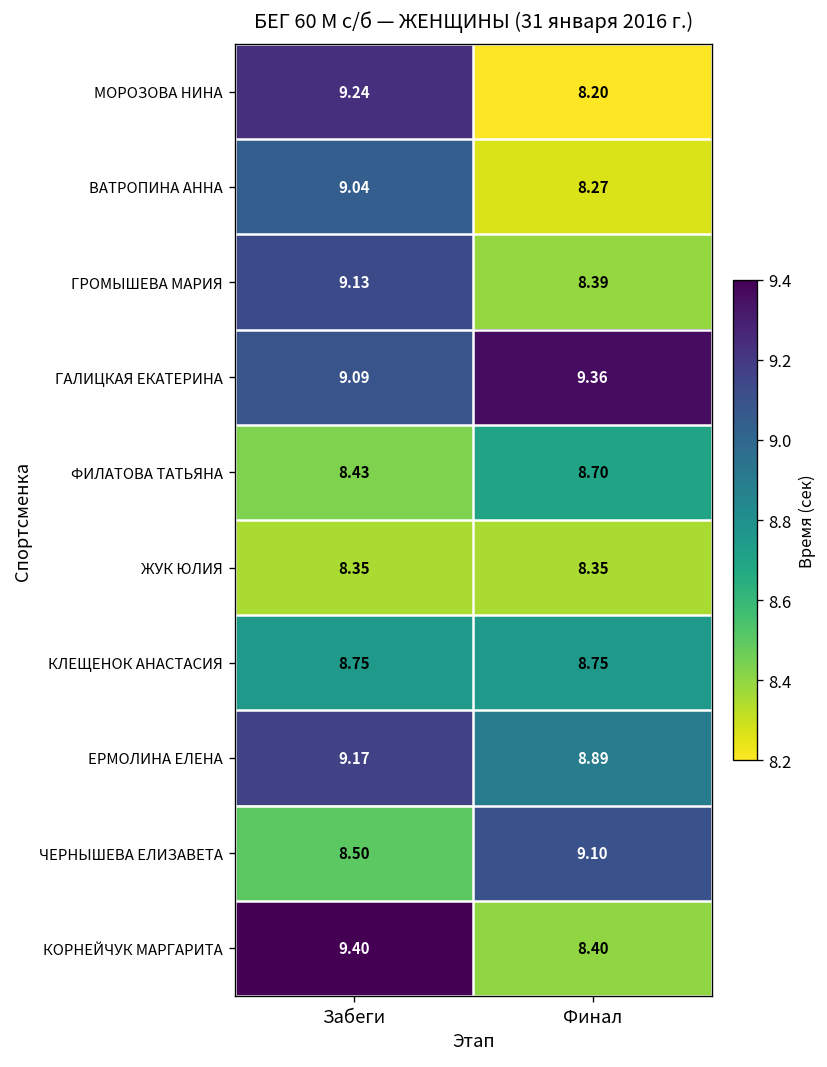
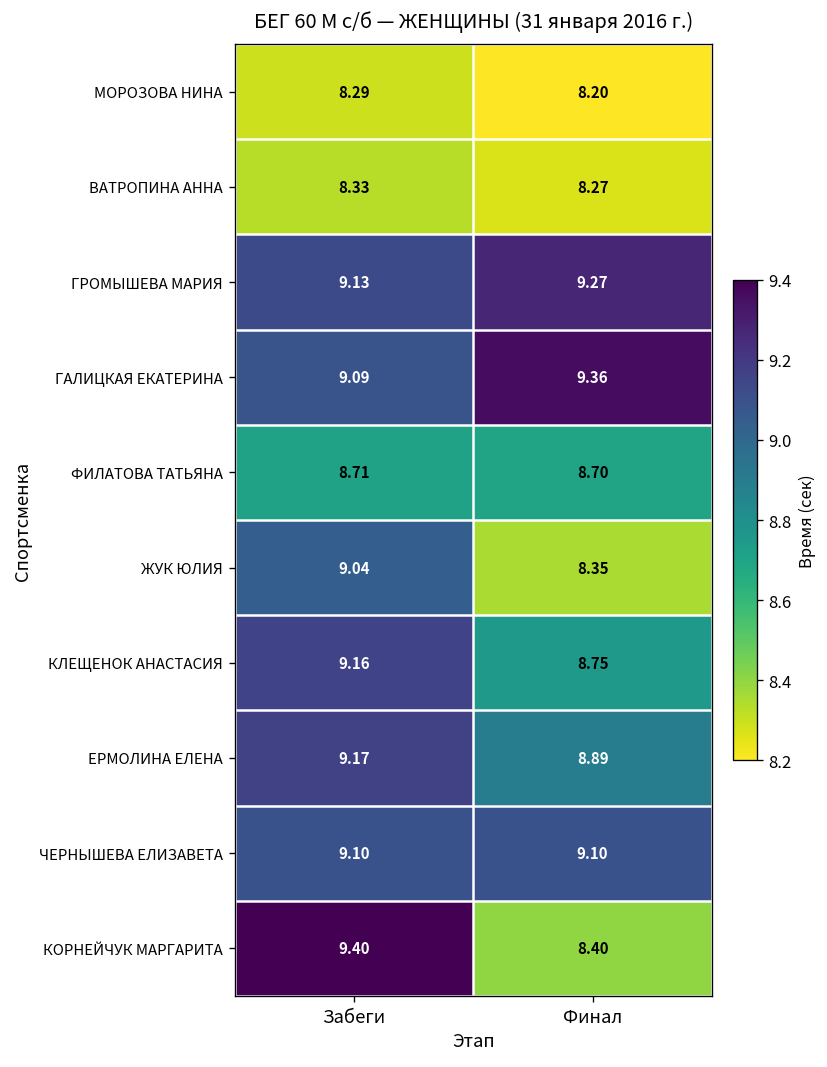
МОРОЗОВА НИНА, Забеги: 9.24 -> 8.29
ВАТРОПИНА АННА, Забеги: 9.04 -> 8.33
ГРОМЫШЕВА МАРИЯ, Финал: 8.39 -> 9.27
ФИЛАТОВА ТАТЬЯНА, Забеги: 8.43 -> 8.71
ЖУК ЮЛИЯ, Забеги: 8.35 -> 9.04
КЛЕЩЕНОК АНАСТАСИЯ, Забеги: 8.75 -> 9.16
ЧЕРНЫШЕВА ЕЛИЗАВЕТА, Забеги: 8.50 -> 9.10
